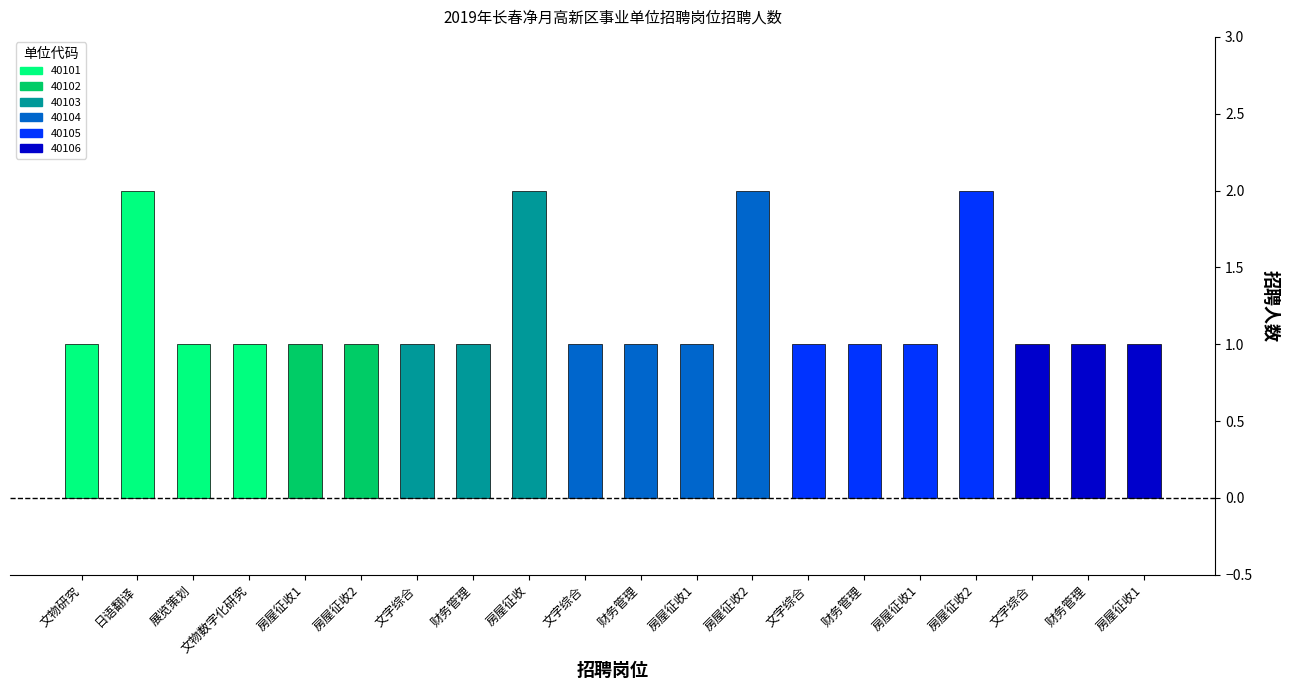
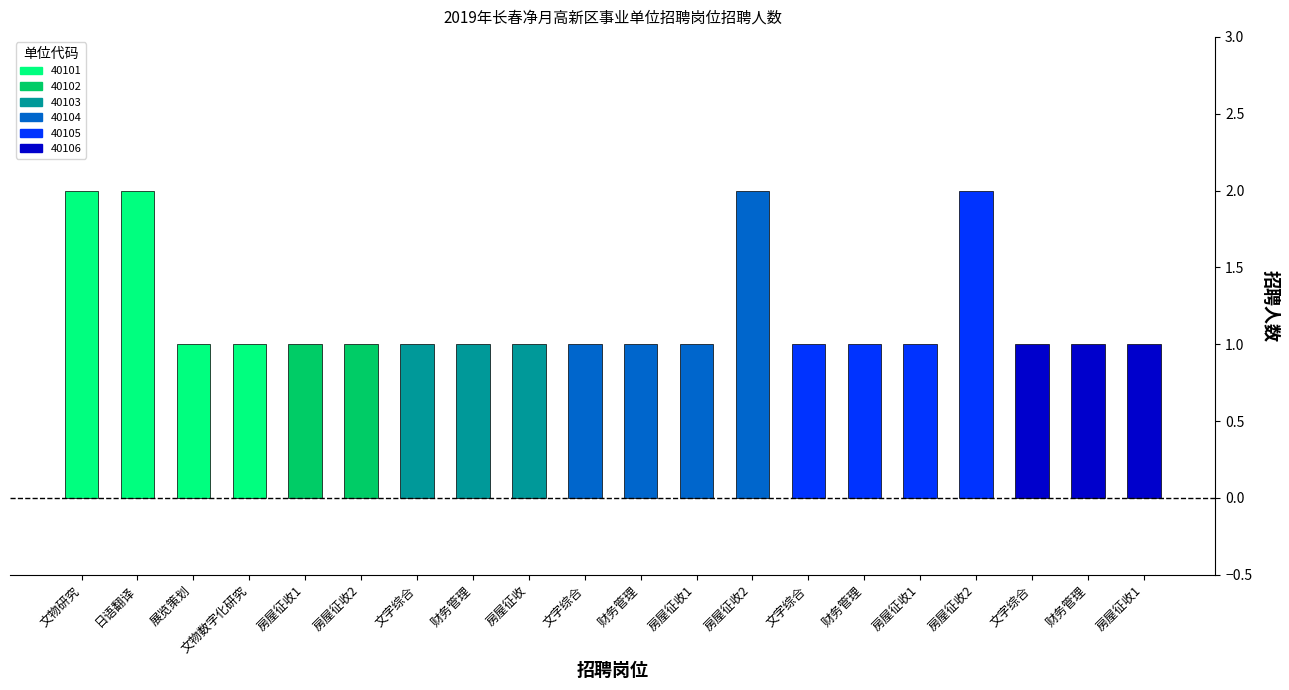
文物研究: 1 -> 2
房屋征收: 2 -> 1
